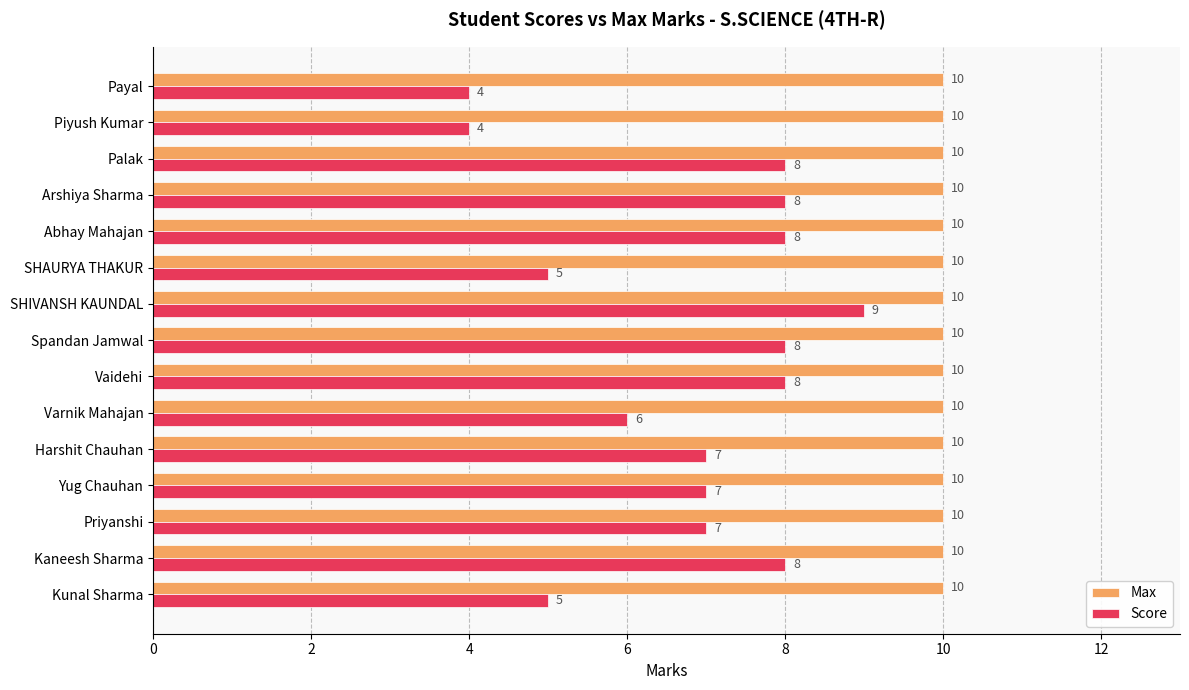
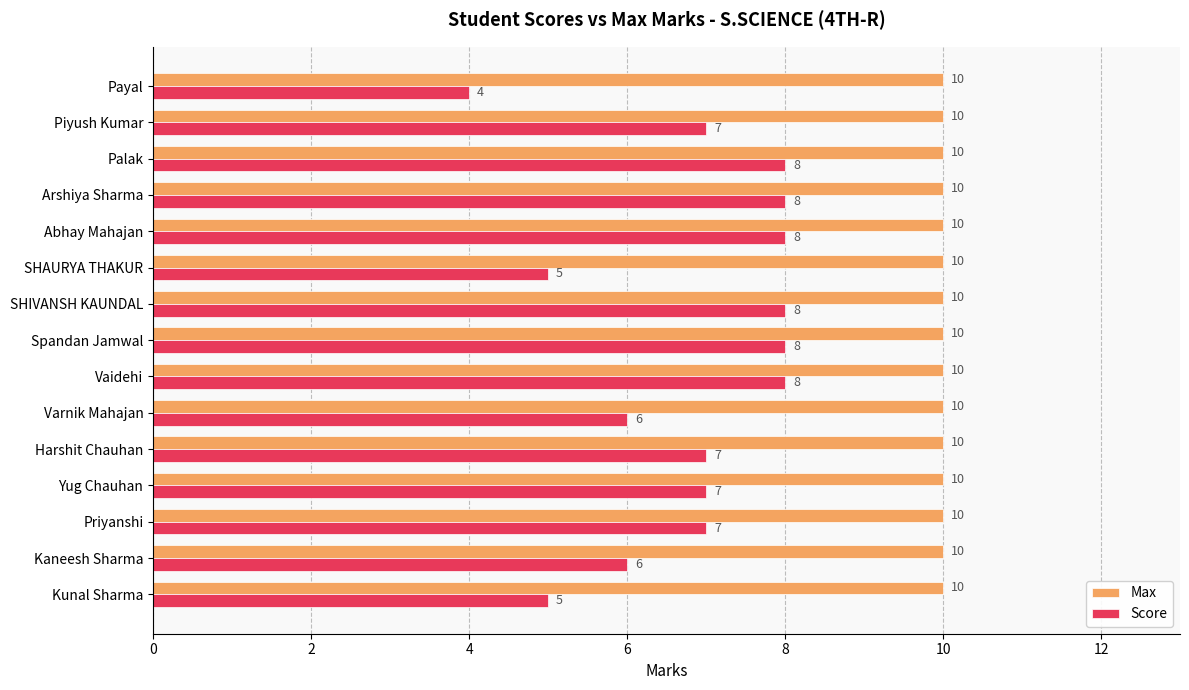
Score, Piyush Kumar: 4 -> 7
Score, SHIVANSH KAUNDAL: 9 -> 8
Score, Kaneesh Sharma: 8 -> 6
